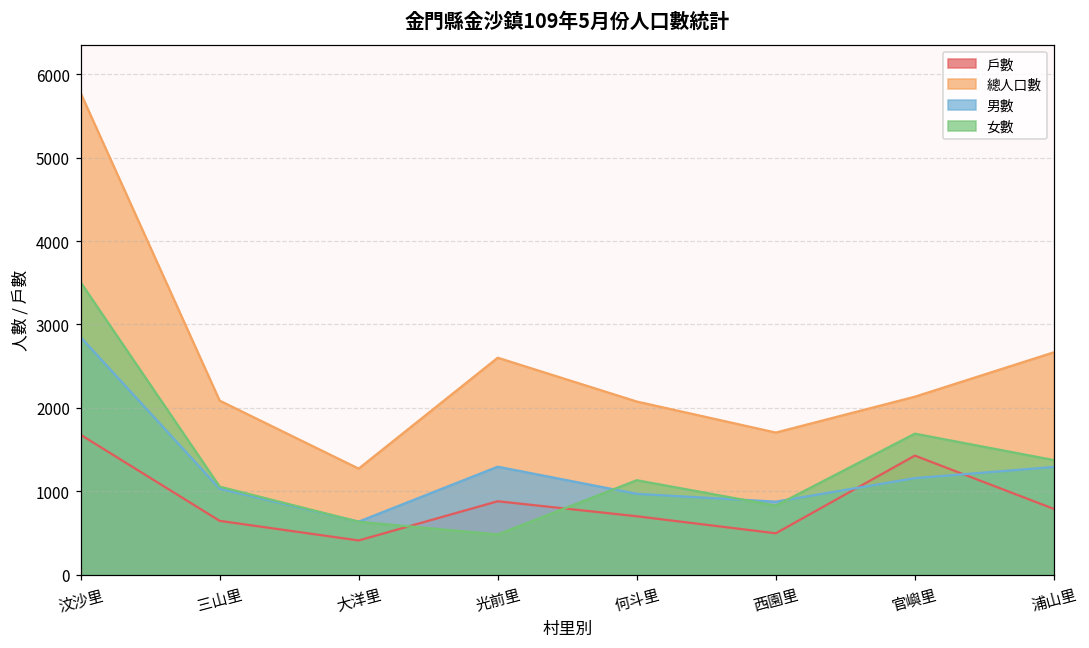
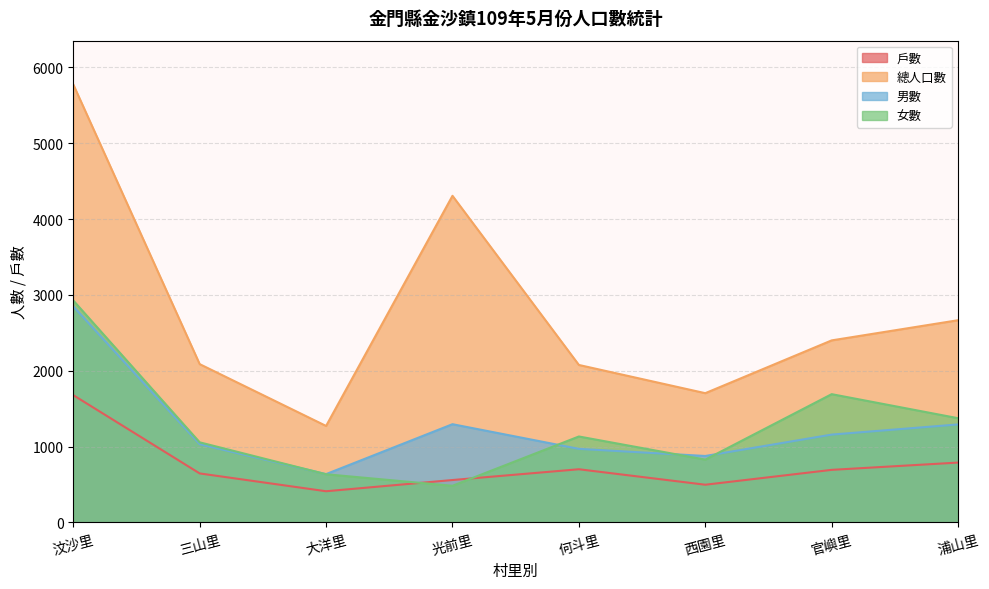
女數, 汶沙里: 3500 -> 2900
戶數, 光前里: 900 -> 600
總人口數, 光前里: 2600 -> 4300
戶數, 官嶼里: 1400 -> 700
總人口數, 官嶼里: 2100 -> 2400
